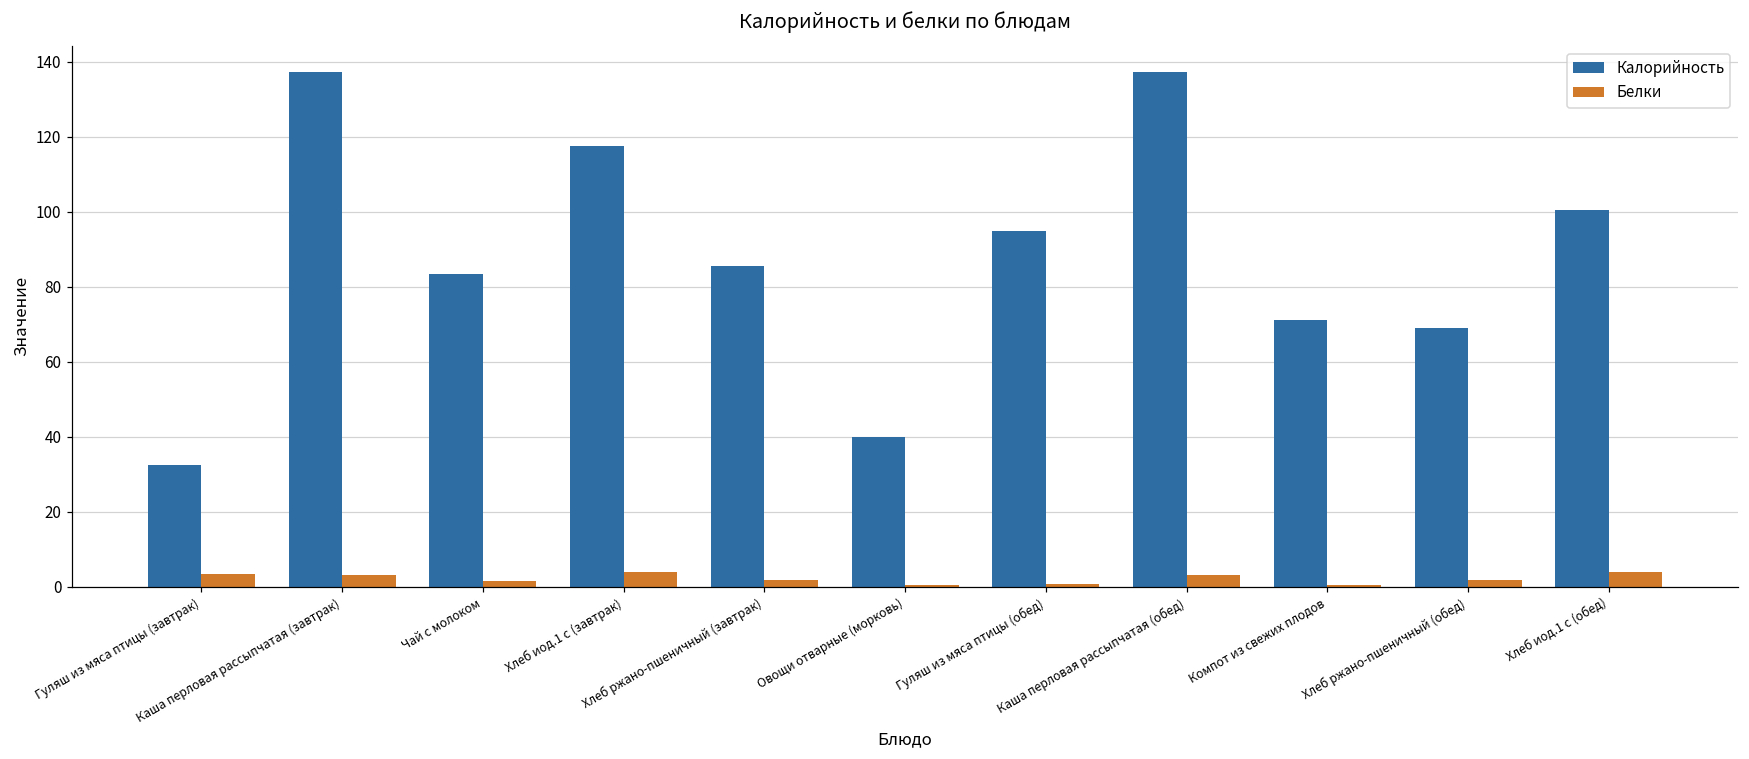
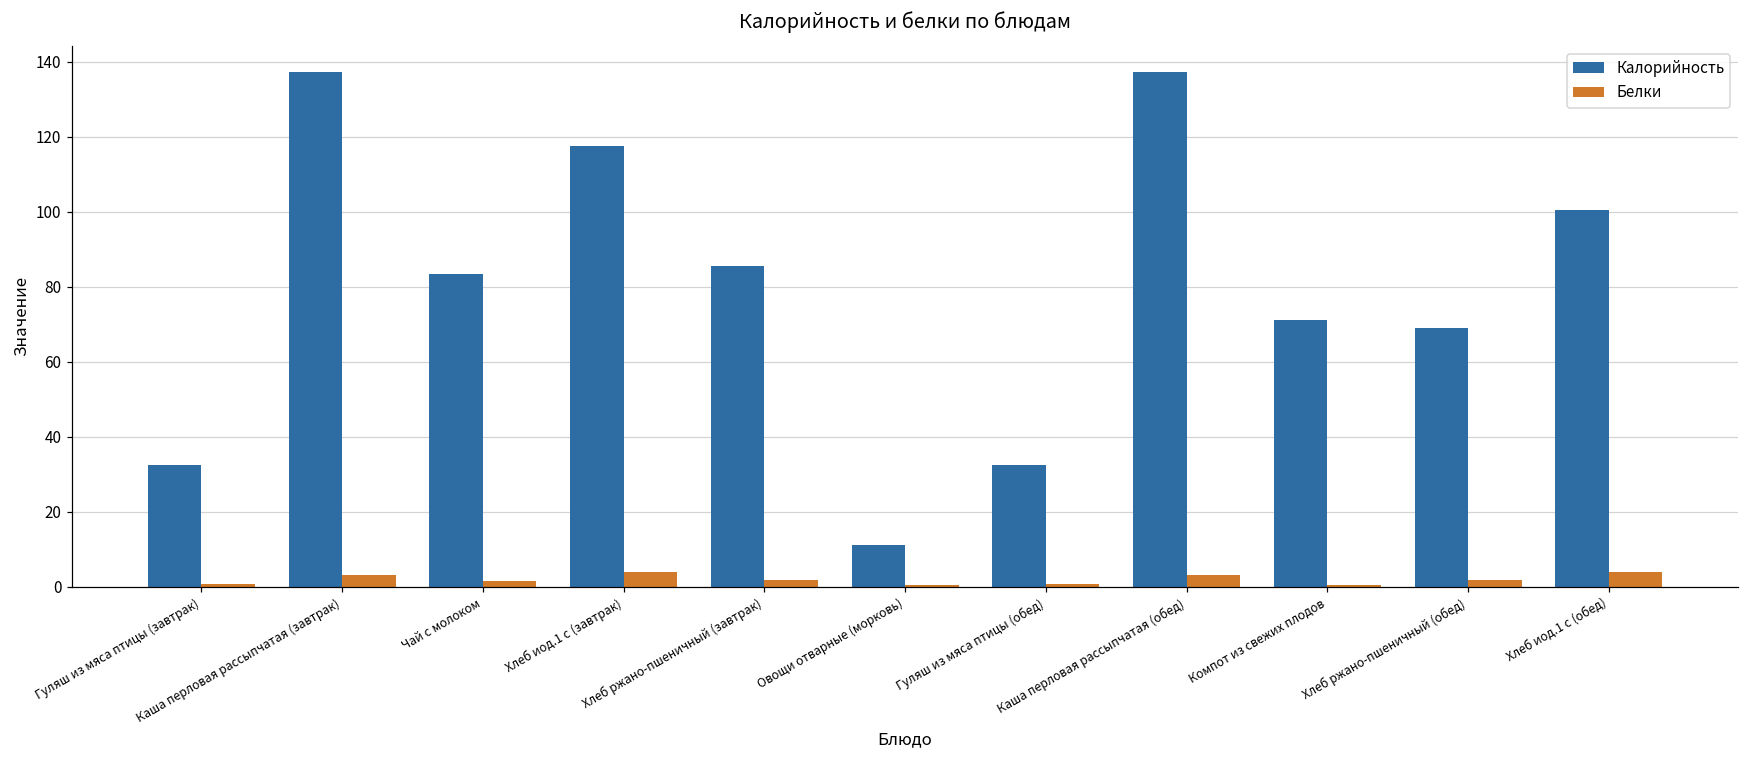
Белки, Гуляш из мяса птицы (завтрак): 3 -> 1
Калорийность, Овощи отварные (морковь): 40 -> 11
Калорийность, Гуляш из мяса птицы (обед): 95 -> 32
